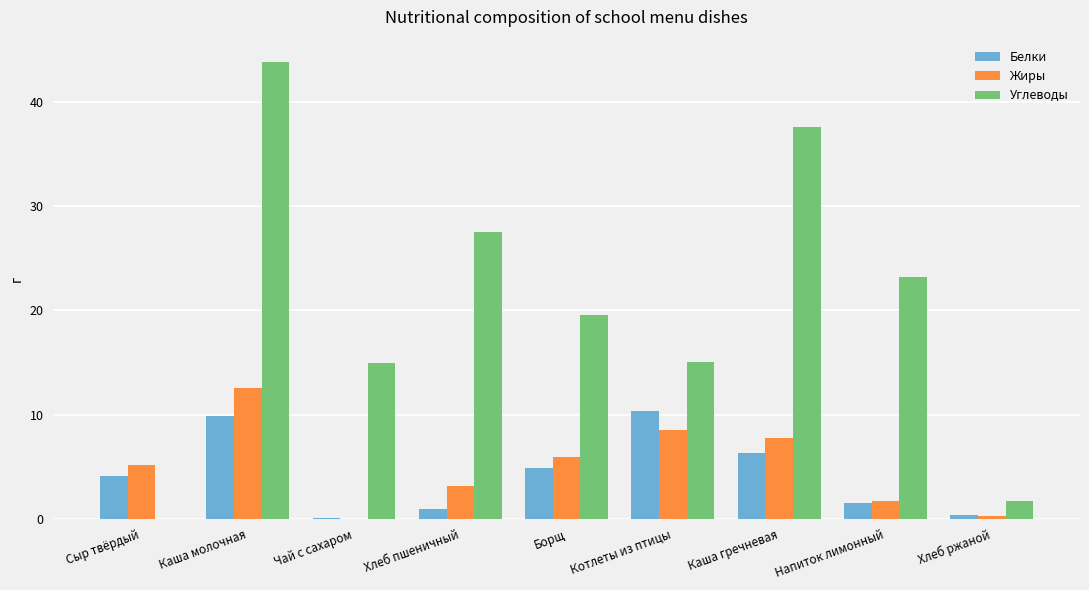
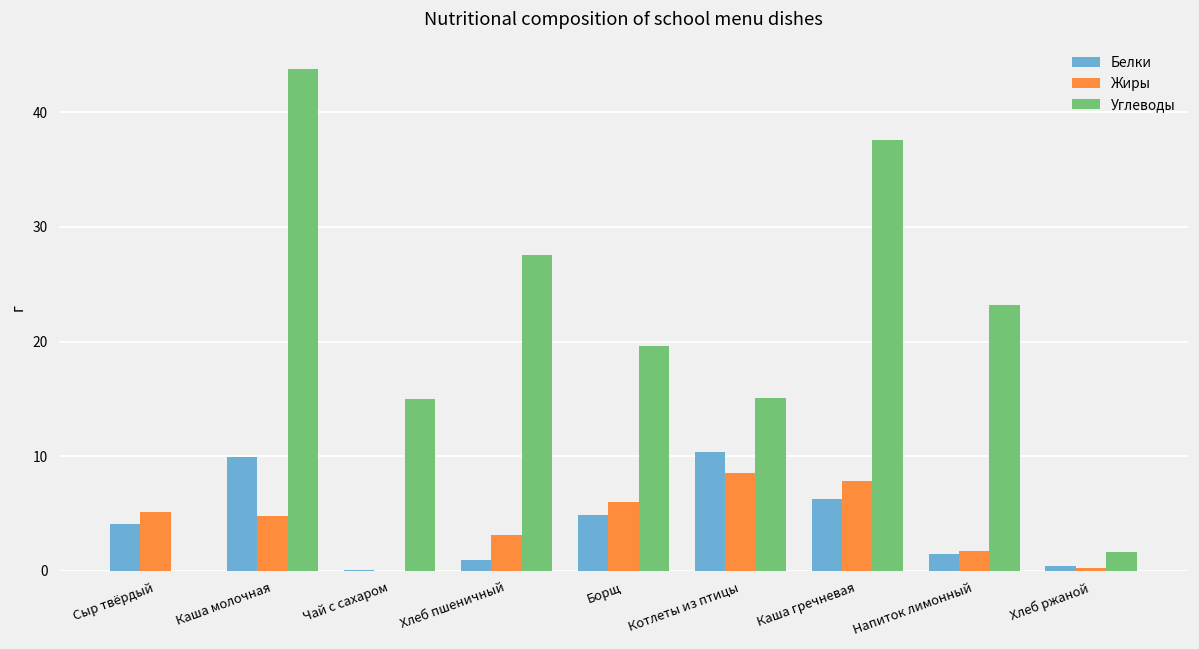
Жиры, Каша молочная: 12.6 -> 4.8
